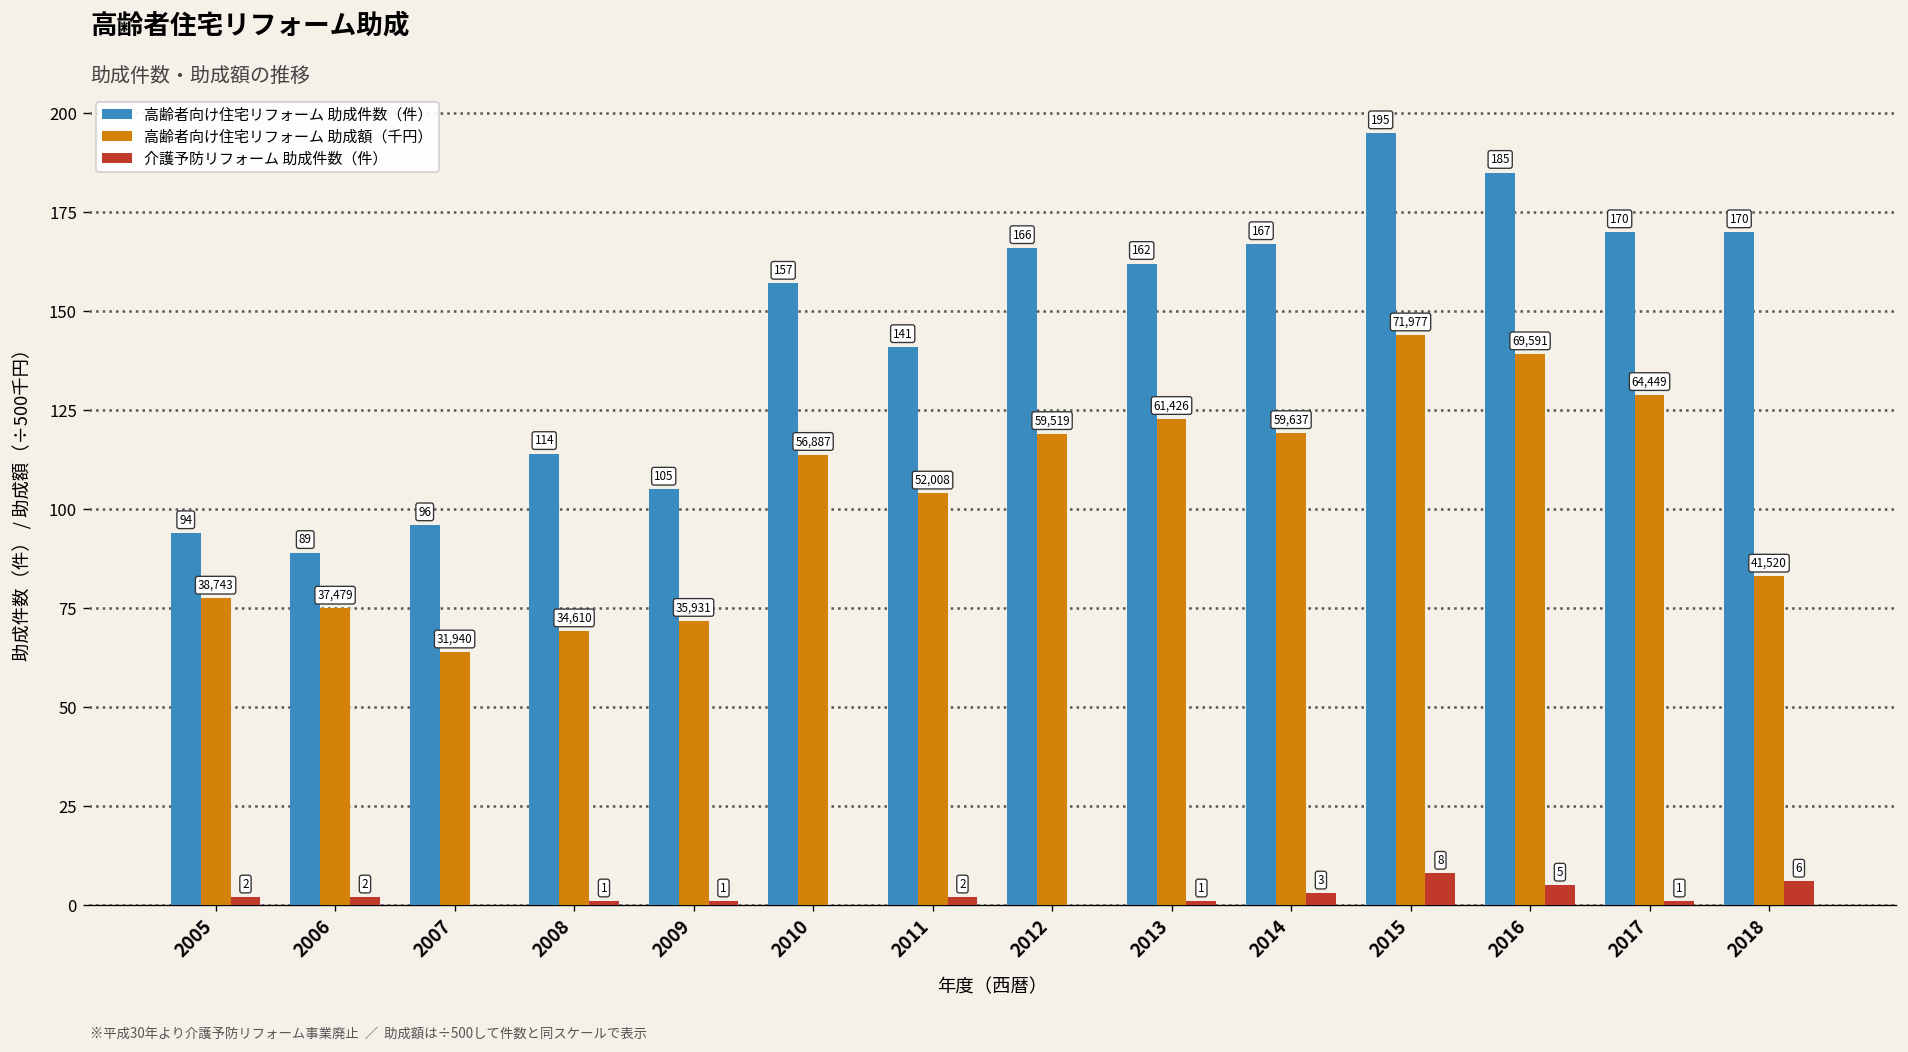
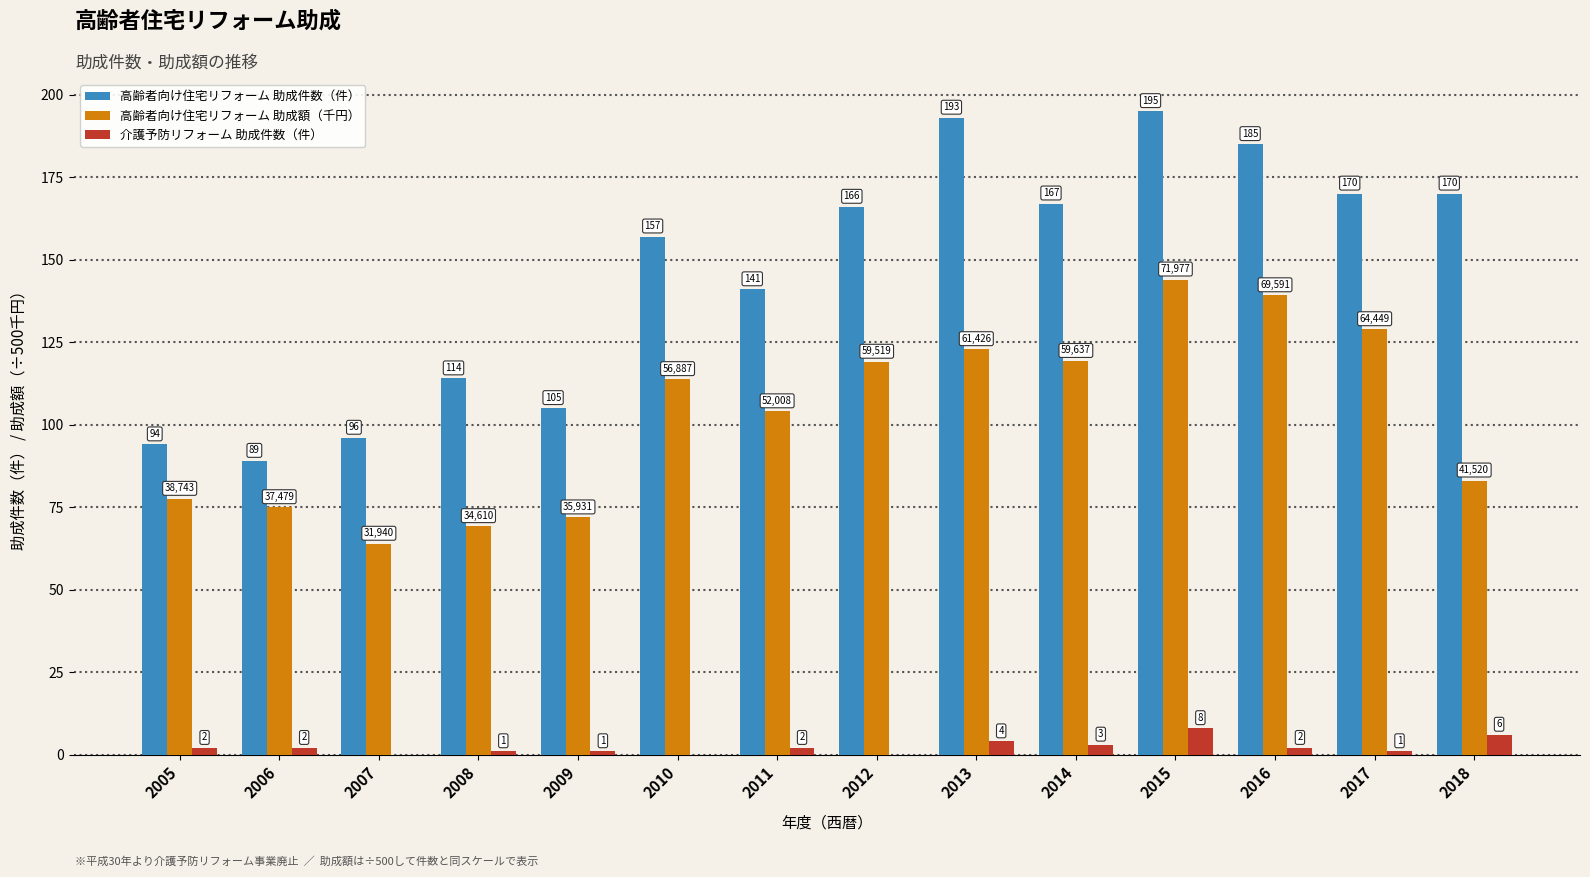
高齢者向け住宅リフォーム 助成件数（件）, 2013: 162 -> 193
介護予防リフォーム 助成件数（件）, 2013: 1 -> 4
介護予防リフォーム 助成件数（件）, 2016: 5 -> 2
